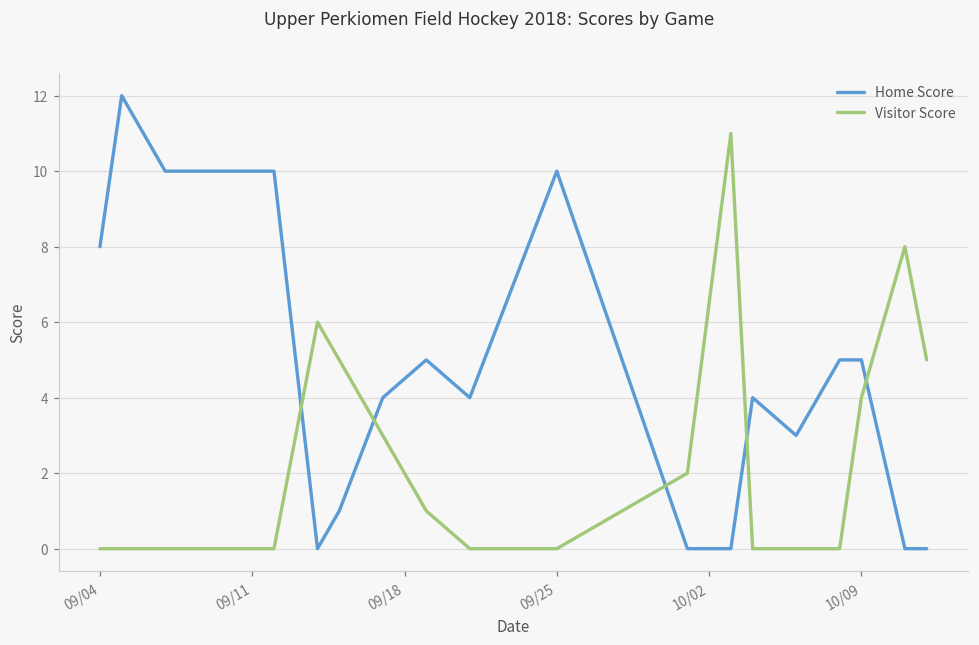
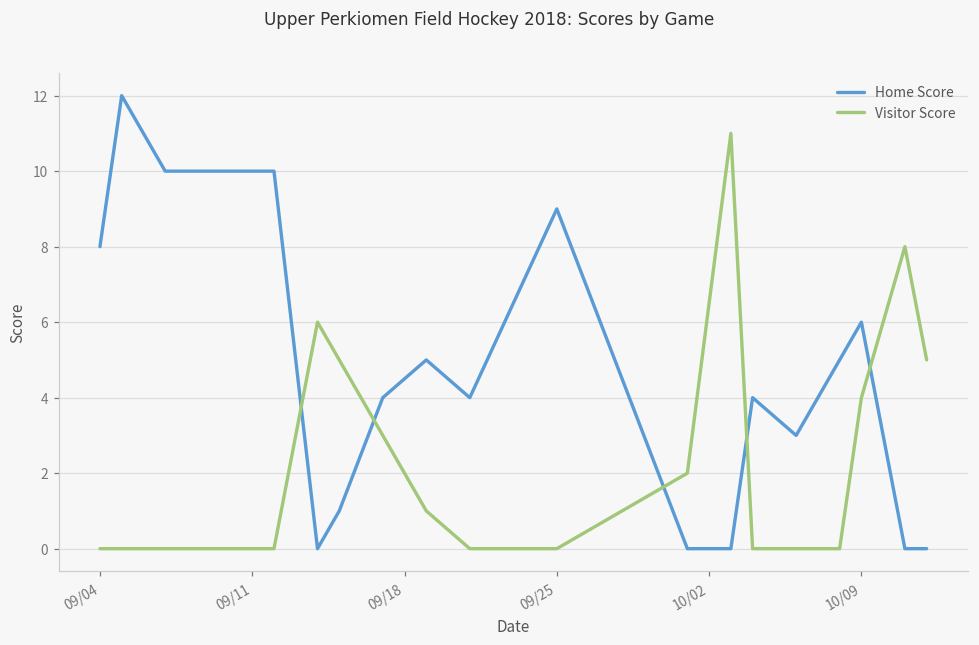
Home Score, 09/25: 10 -> 9
Home Score, 10/09: 5 -> 6
